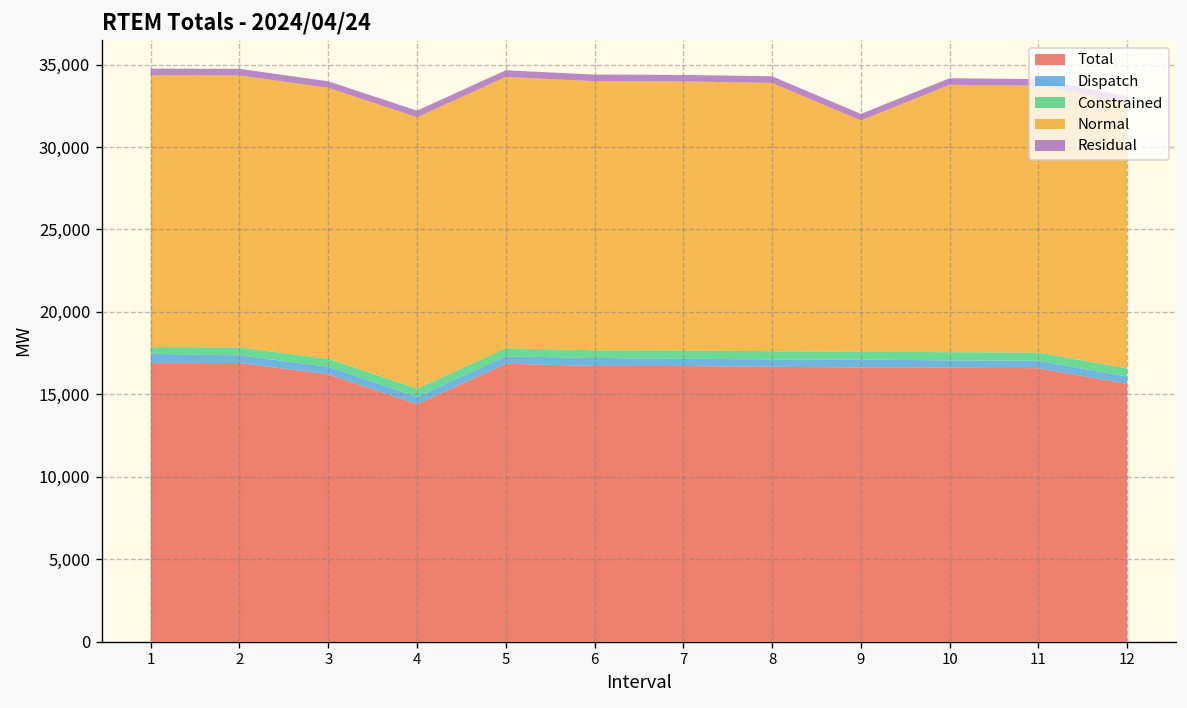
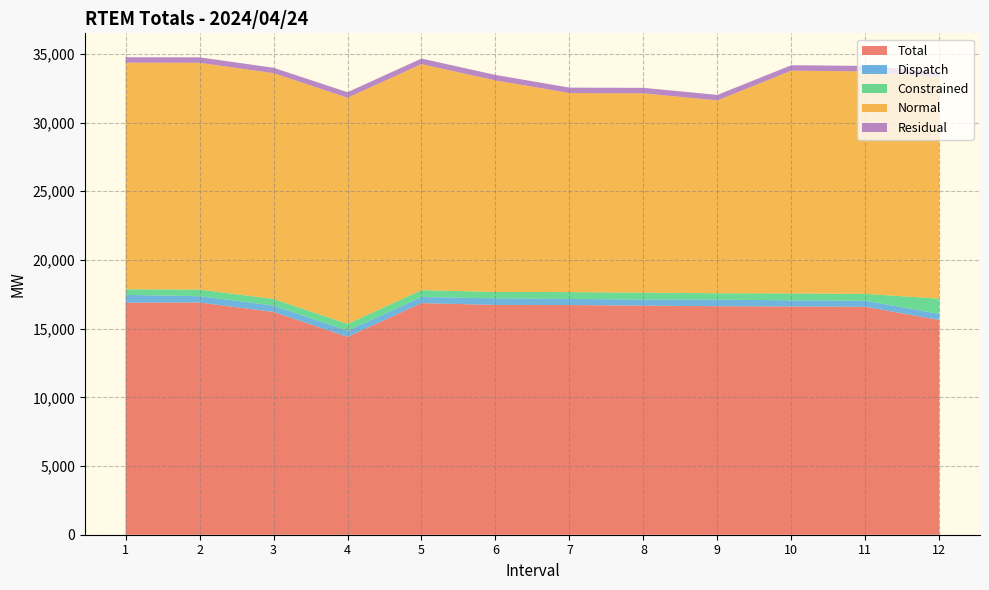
Normal, 6: 16,300 -> 15,400
Normal, 7: 16,300 -> 14,500
Normal, 8: 16,300 -> 14,500
Constrained, 12: 500 -> 1,100
